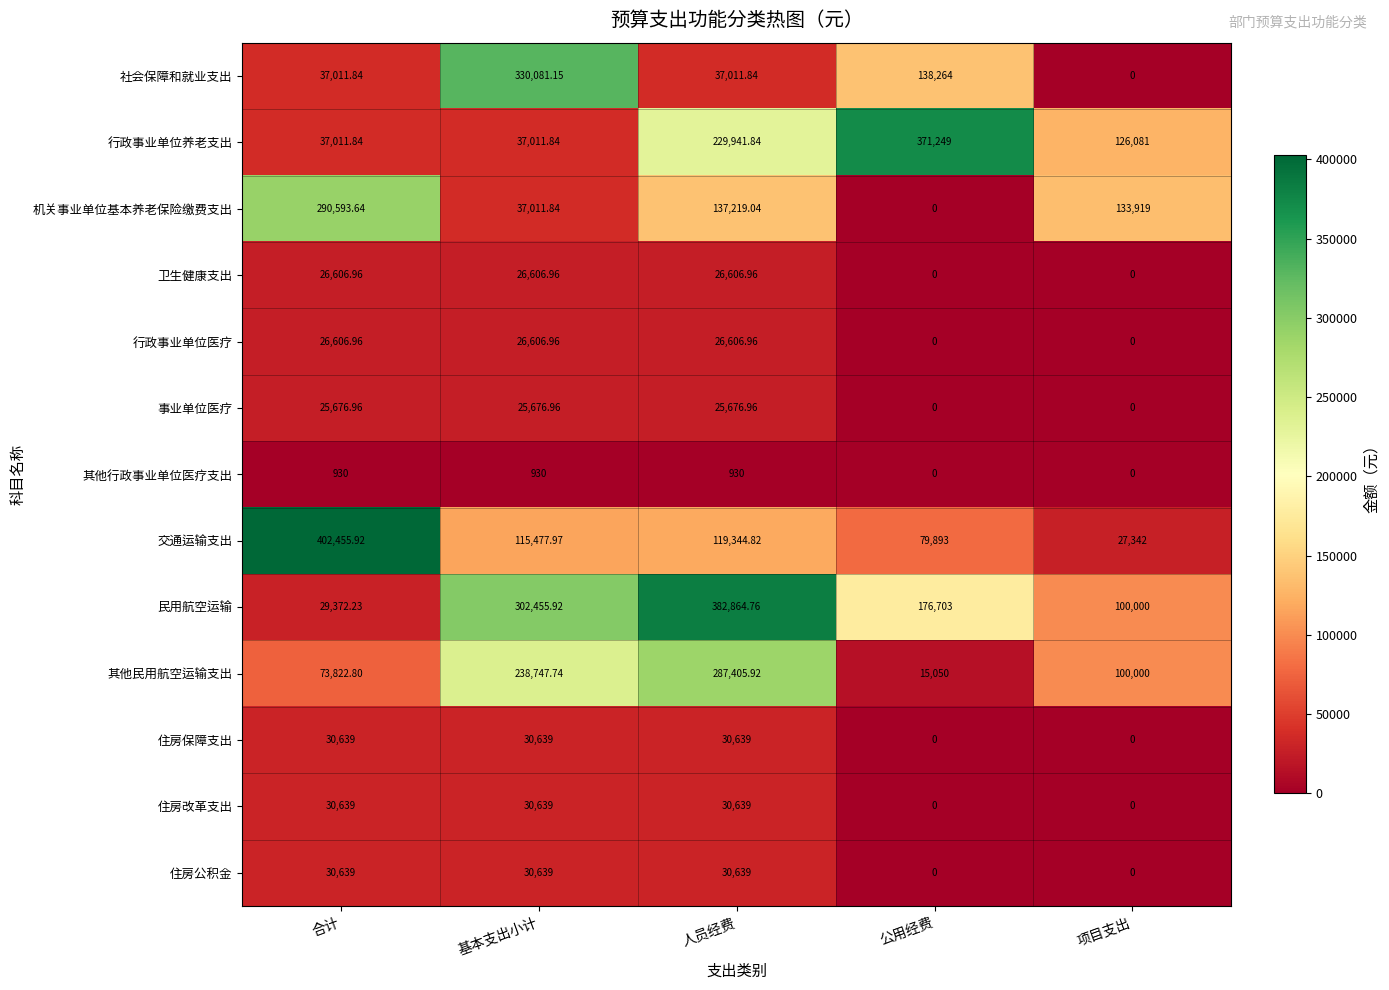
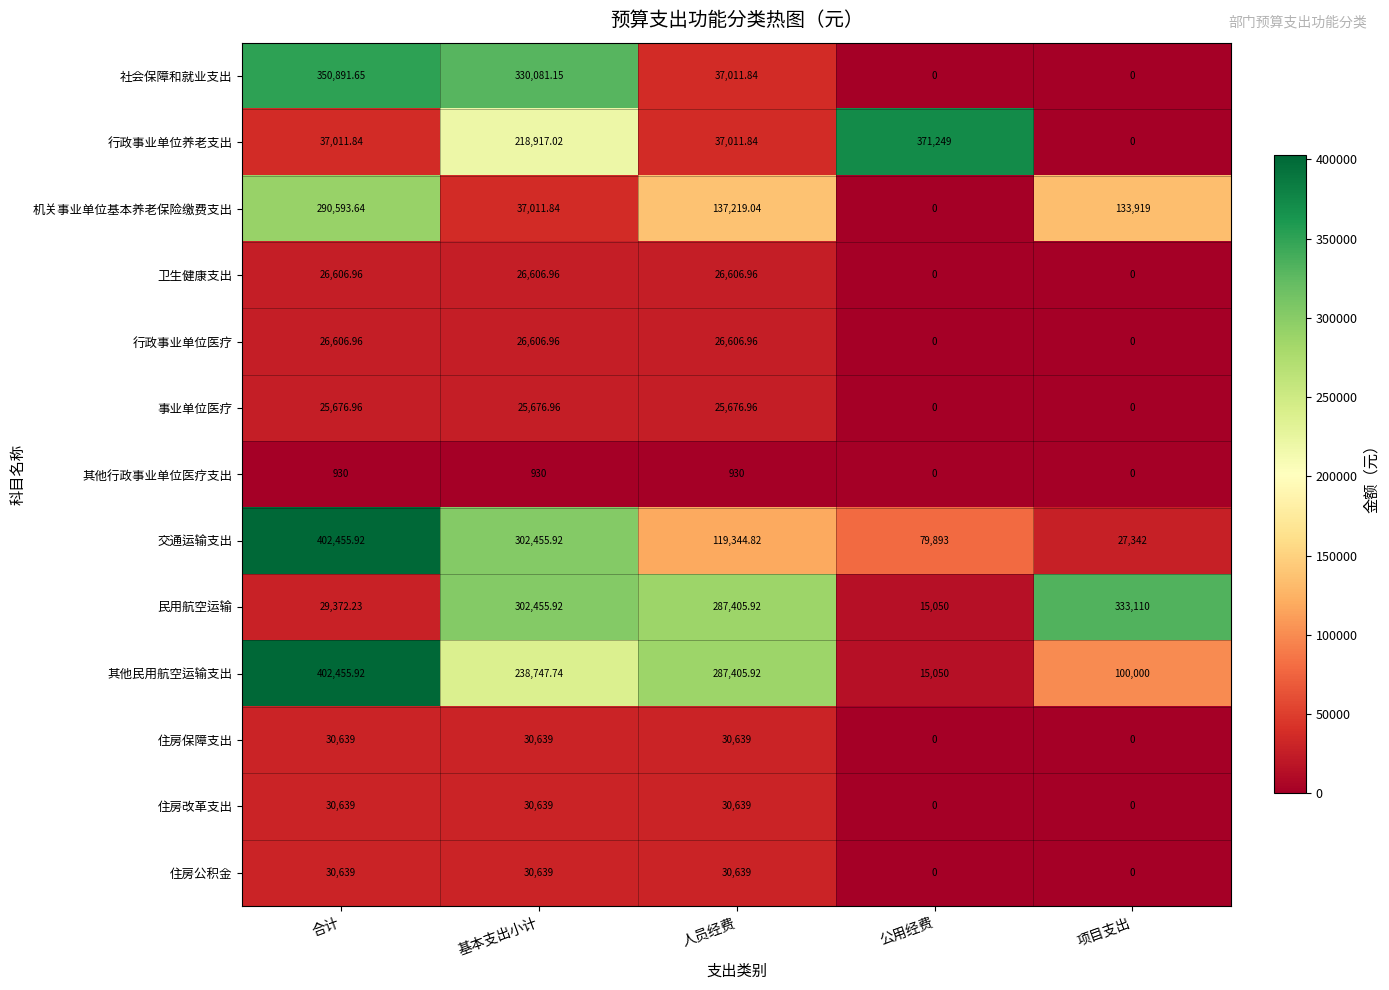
社会保障和就业支出, 合计: 37,011.84 -> 350,891.65
社会保障和就业支出, 公用经费: 138,264 -> 0
行政事业单位养老支出, 基本支出小计: 37,011.84 -> 218,917.02
行政事业单位养老支出, 人员经费: 229,941.84 -> 37,011.84
行政事业单位养老支出, 项目支出: 126,081 -> 0
交通运输支出, 基本支出小计: 115,477.97 -> 302,455.92
民用航空运输, 人员经费: 382,864.76 -> 287,405.92
民用航空运输, 公用经费: 176,703 -> 15,050
民用航空运输, 项目支出: 100,000 -> 333,110
其他民用航空运输支出, 合计: 73,822.80 -> 402,455.92
